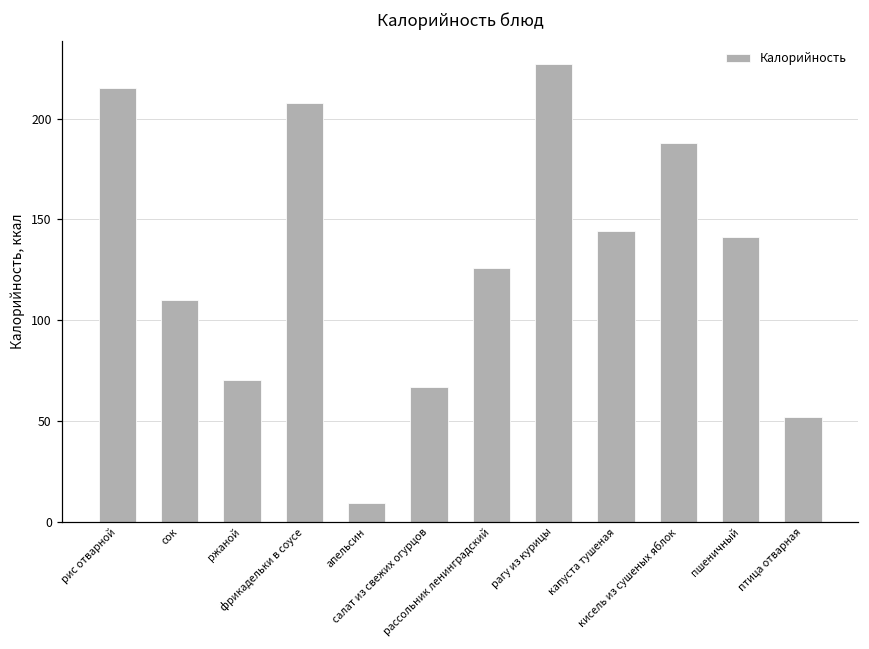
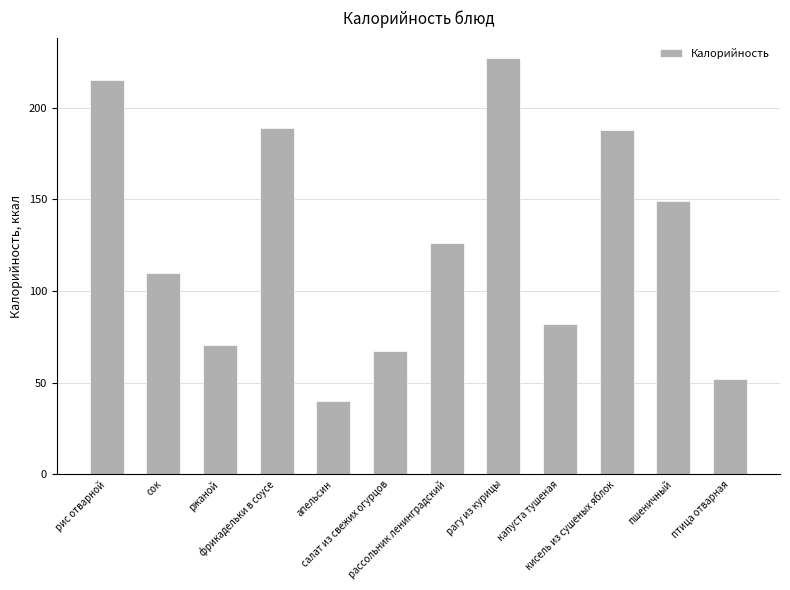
фрикадельки в соусе: 208 -> 189
апельсин: 9 -> 40
капуста тушеная: 144 -> 82
пшеничный: 141 -> 149
